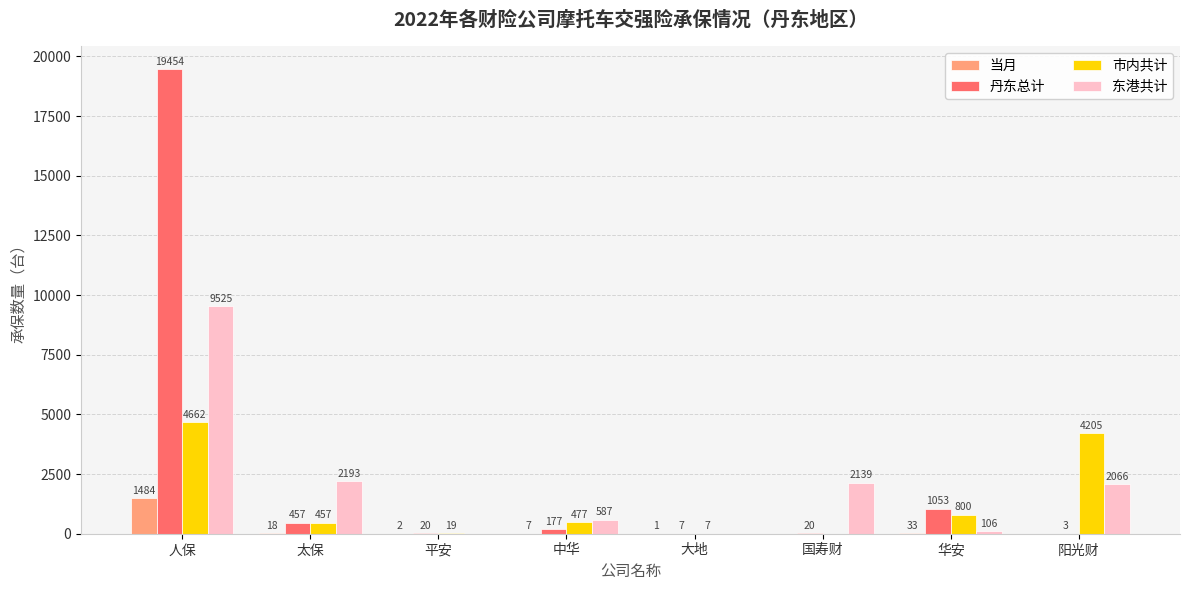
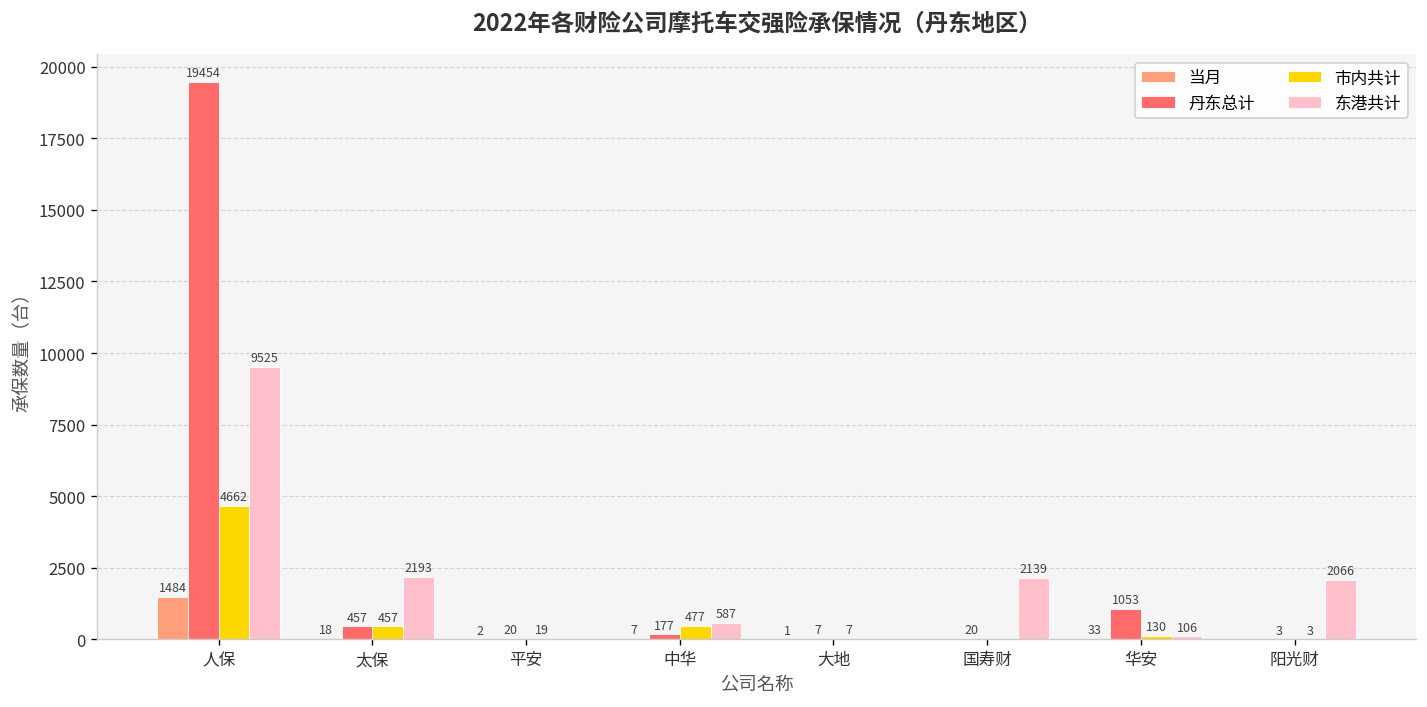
市内共计, 华安: 800 -> 130
市内共计, 阳光财: 4205 -> 3
